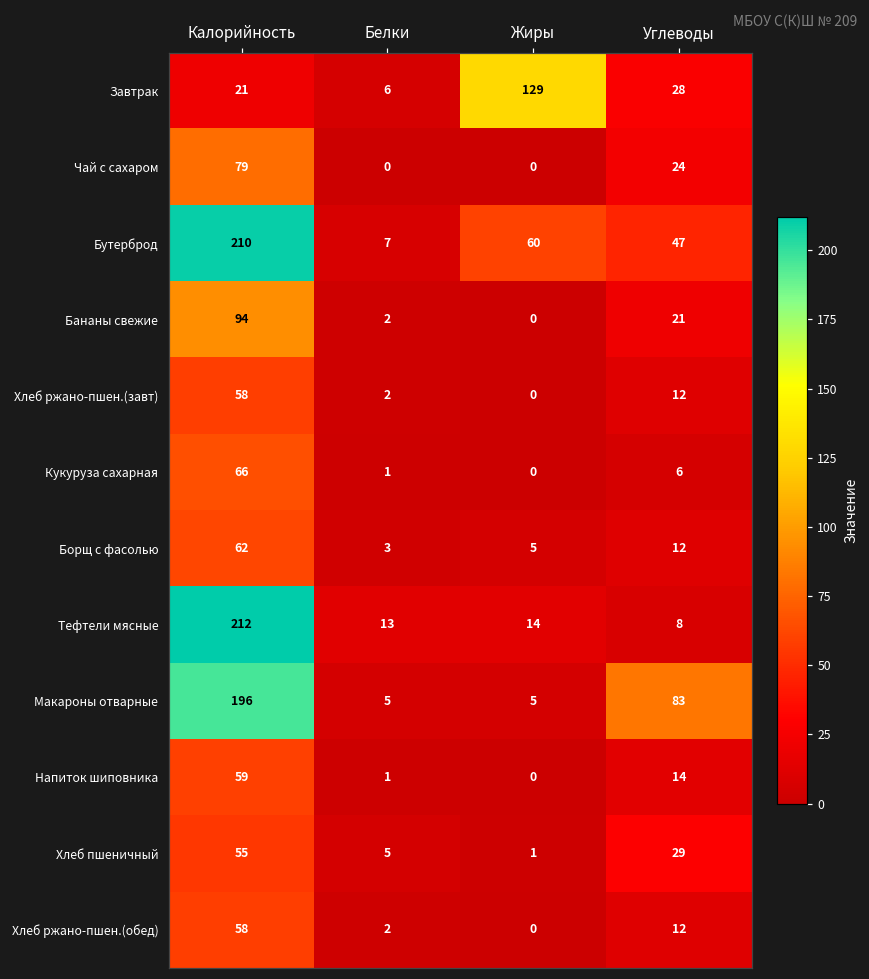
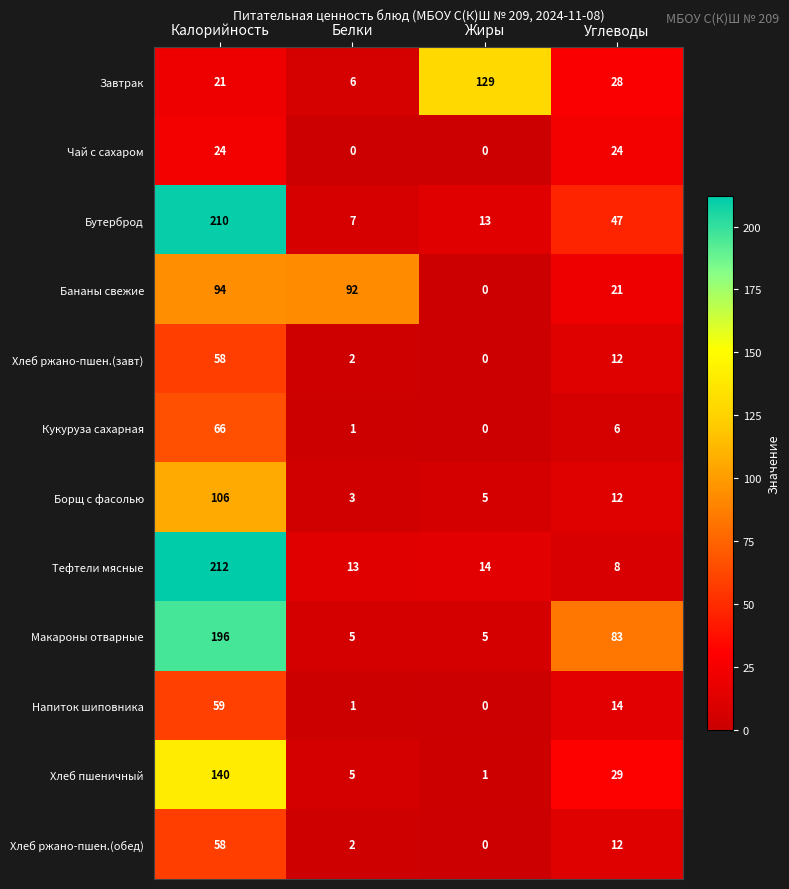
Чай с сахаром, Калорийность: 79 -> 24
Бутерброд, Жиры: 60 -> 13
Бананы свежие, Белки: 2 -> 92
Борщ с фасолью, Калорийность: 62 -> 106
Хлеб пшеничный, Калорийность: 55 -> 140
